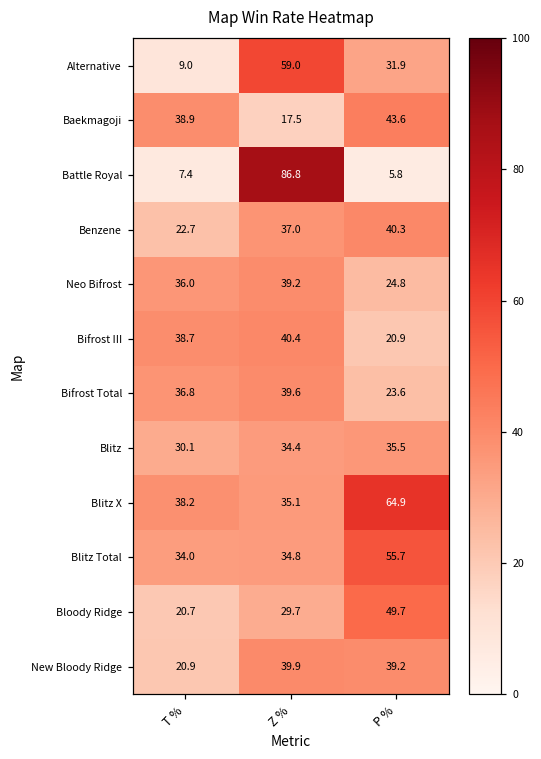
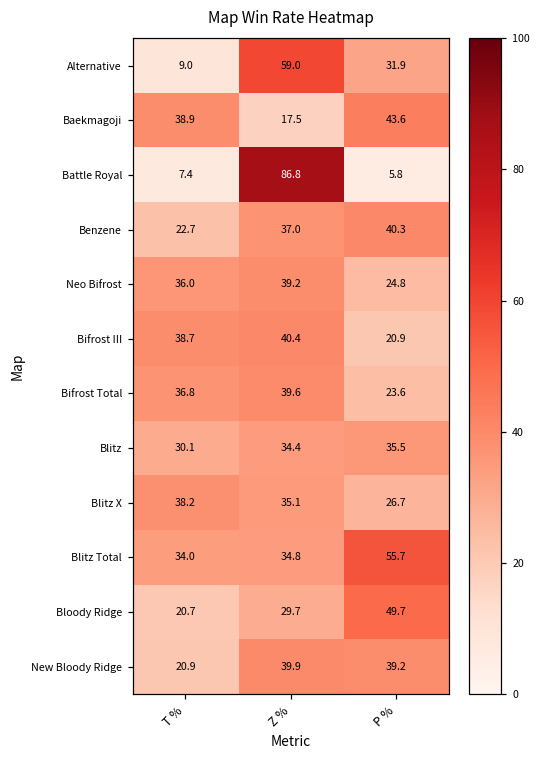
Blitz X, P %: 64.9 -> 26.7
